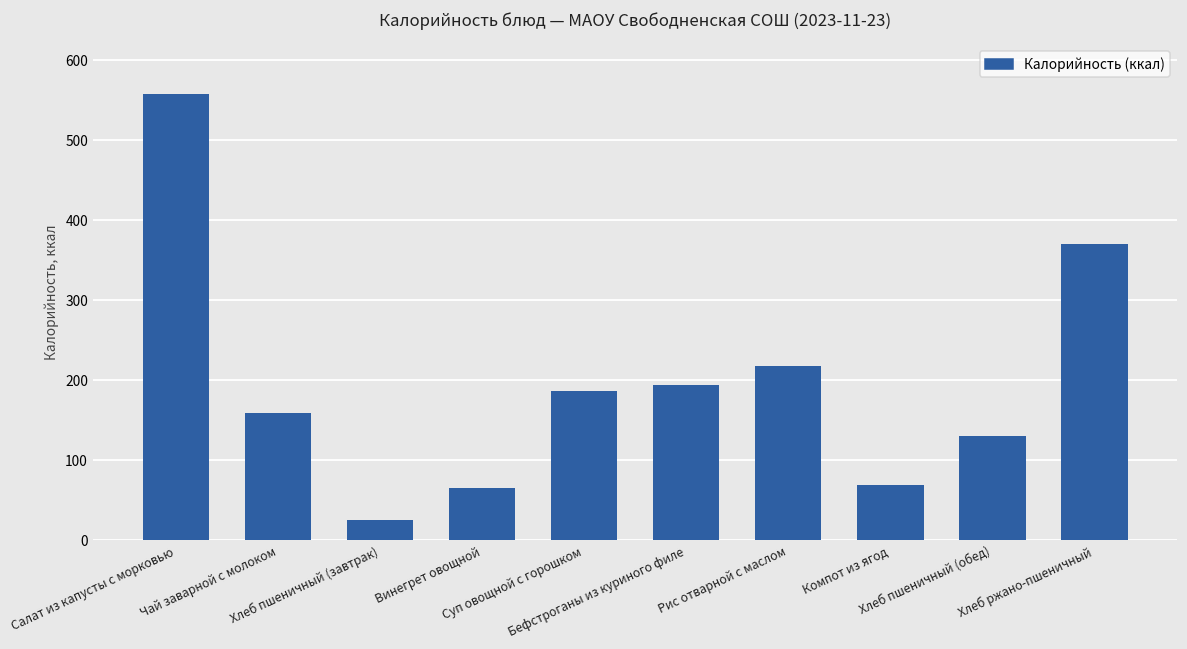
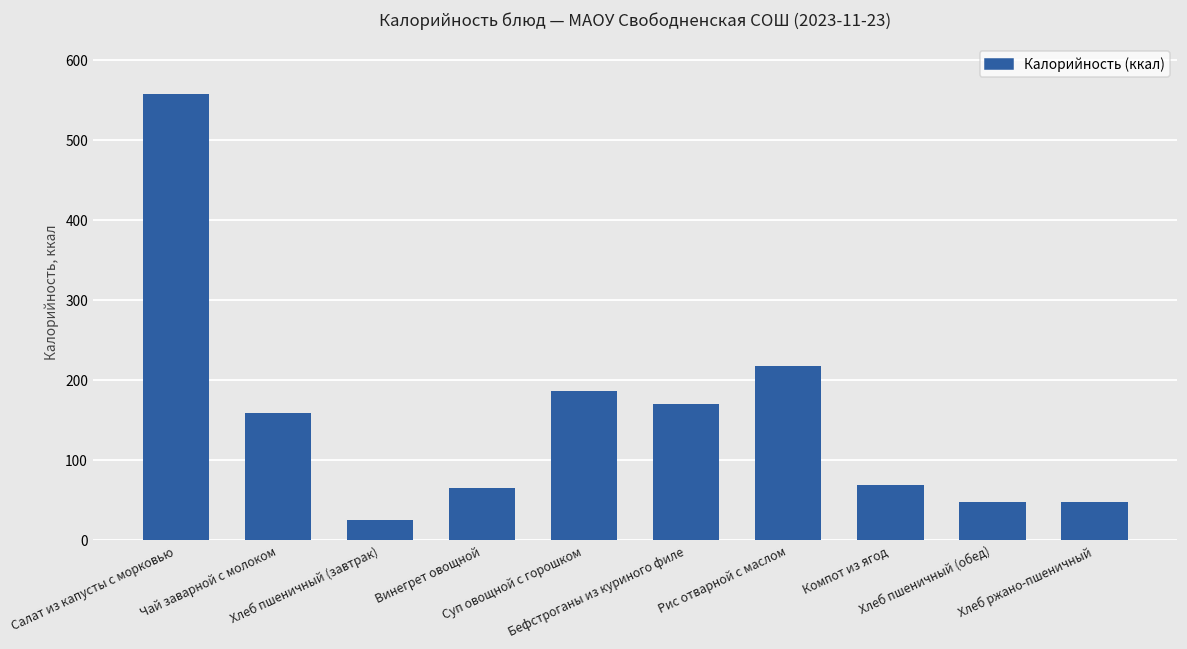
Бефстроганы из куриного филе: 190 -> 170
Хлеб пшеничный (обед): 130 -> 50
Хлеб ржано-пшеничный: 370 -> 50
